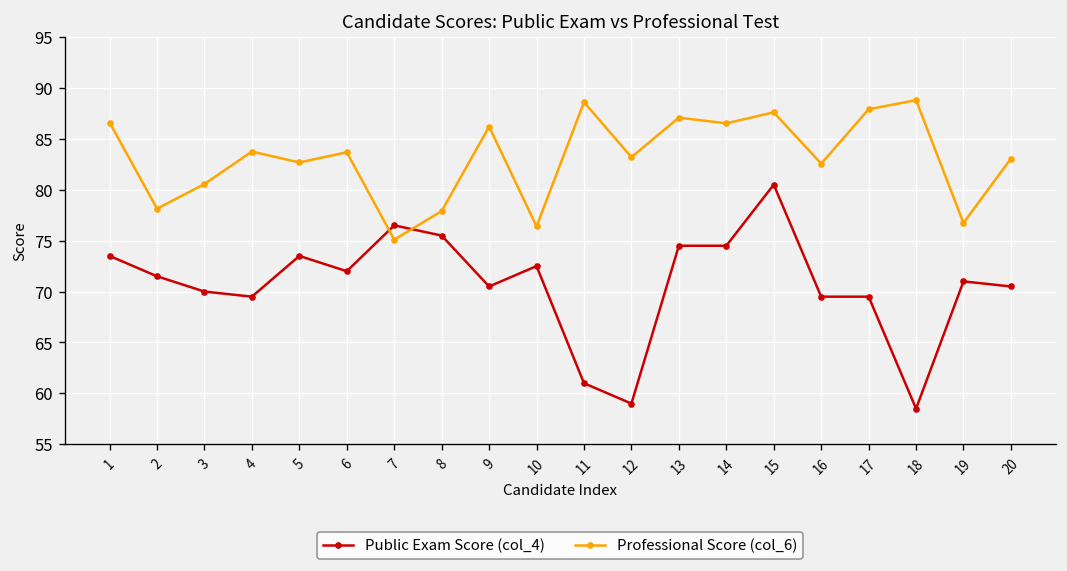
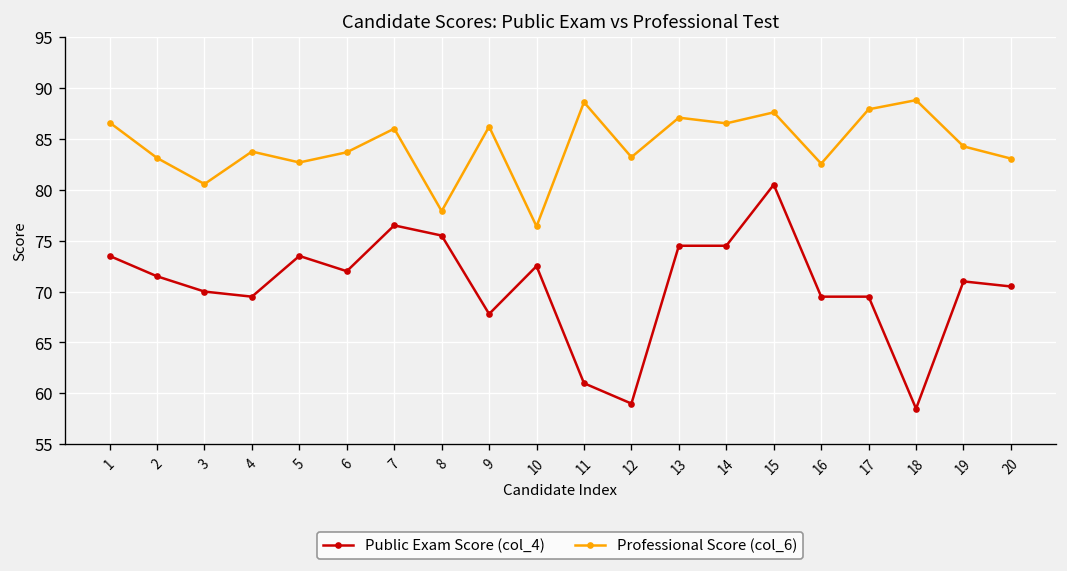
Professional Score (col_6), 2: 78 -> 83
Professional Score (col_6), 7: 75 -> 86
Public Exam Score (col_4), 9: 71 -> 68
Professional Score (col_6), 19: 77 -> 84
